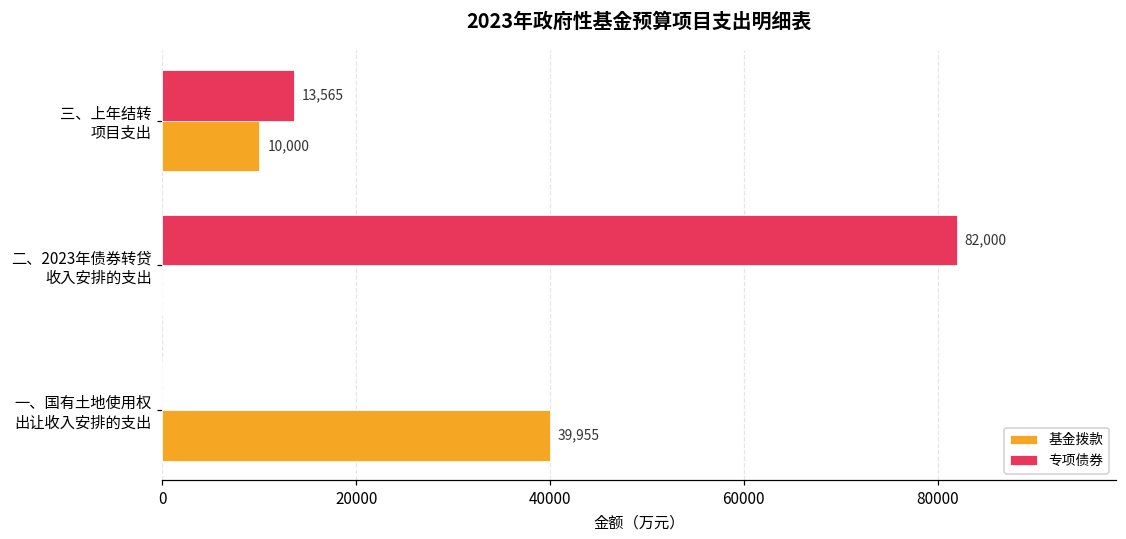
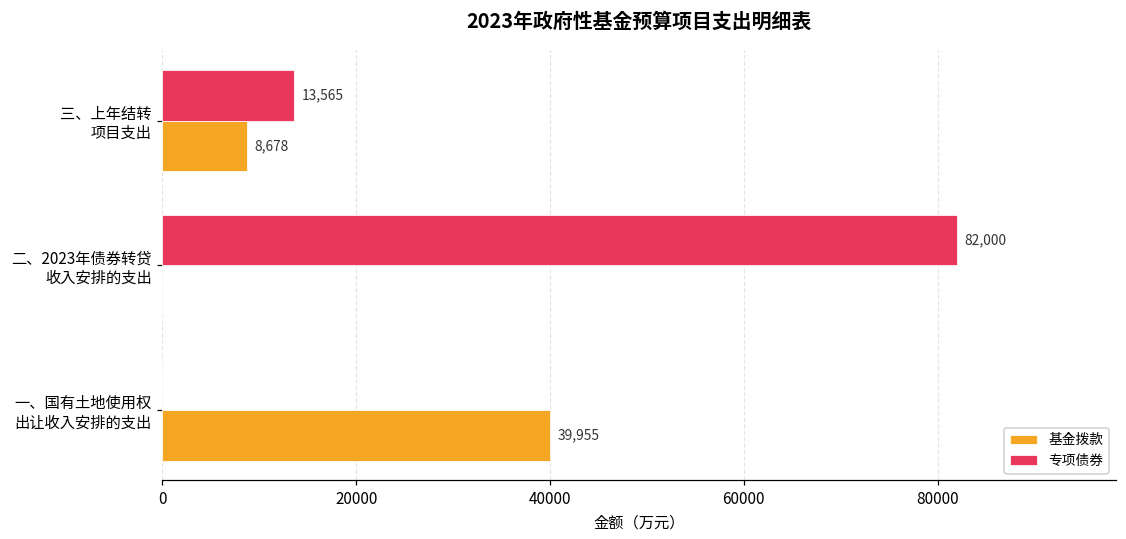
基金拨款, 三、上年结转 项目支出: 10,000 -> 8,678
